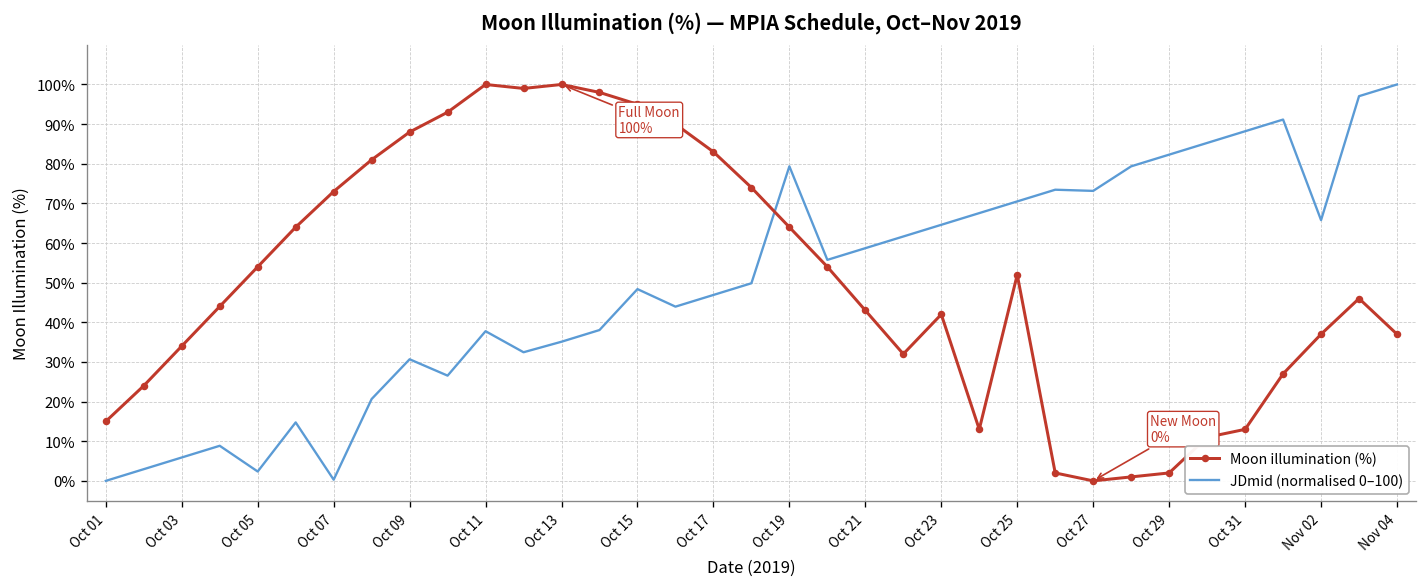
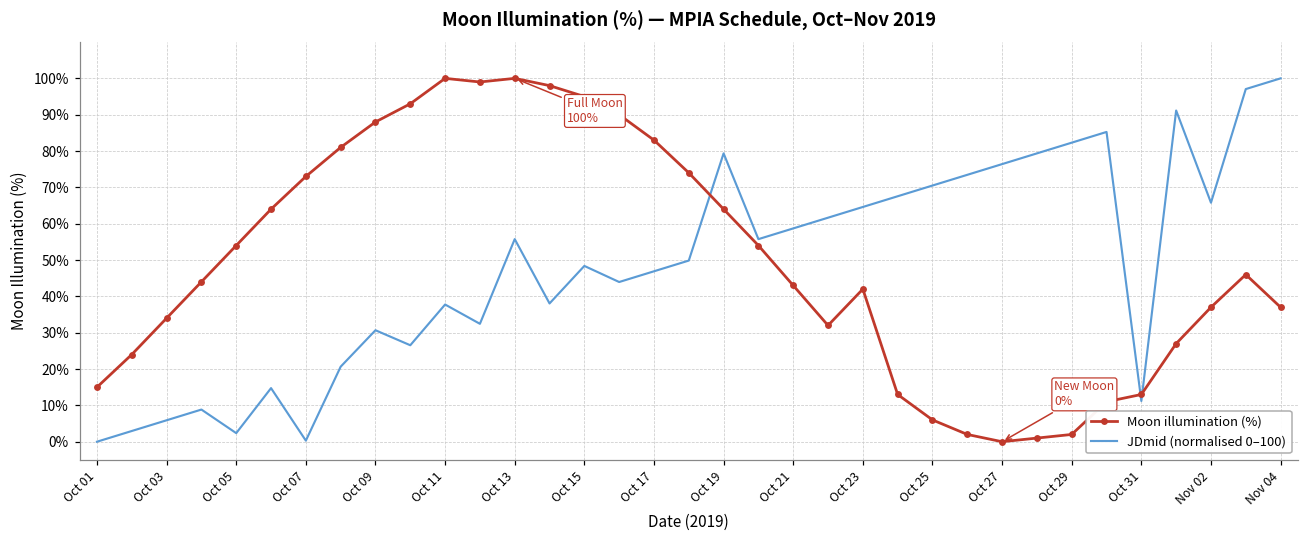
JDmid (normalised 0–100), Oct 13: 35% -> 56%
Moon illumination (%), Oct 25: 52% -> 6%
JDmid (normalised 0–100), Oct 27: 73% -> 76%
JDmid (normalised 0–100), Oct 31: 88% -> 11%
